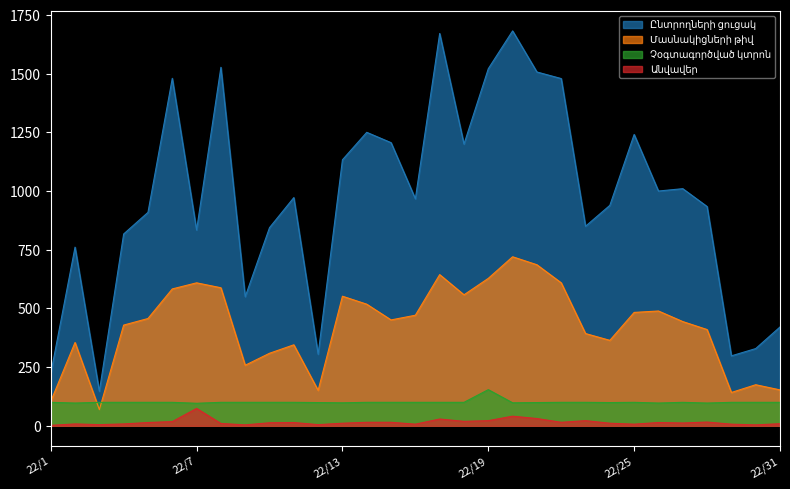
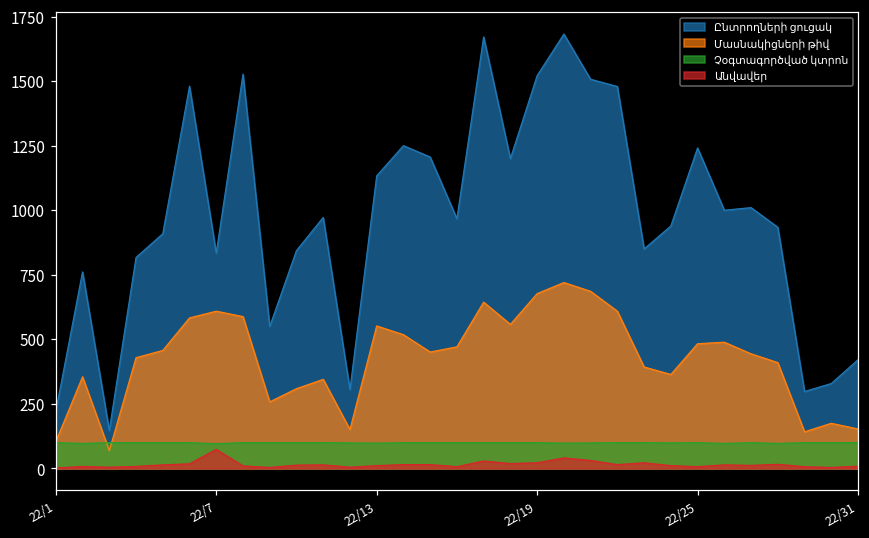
Մասնակիցների թիվ, 22/19: 630 -> 680
Չօգտագործված կտրոն, 22/19: 150 -> 100
